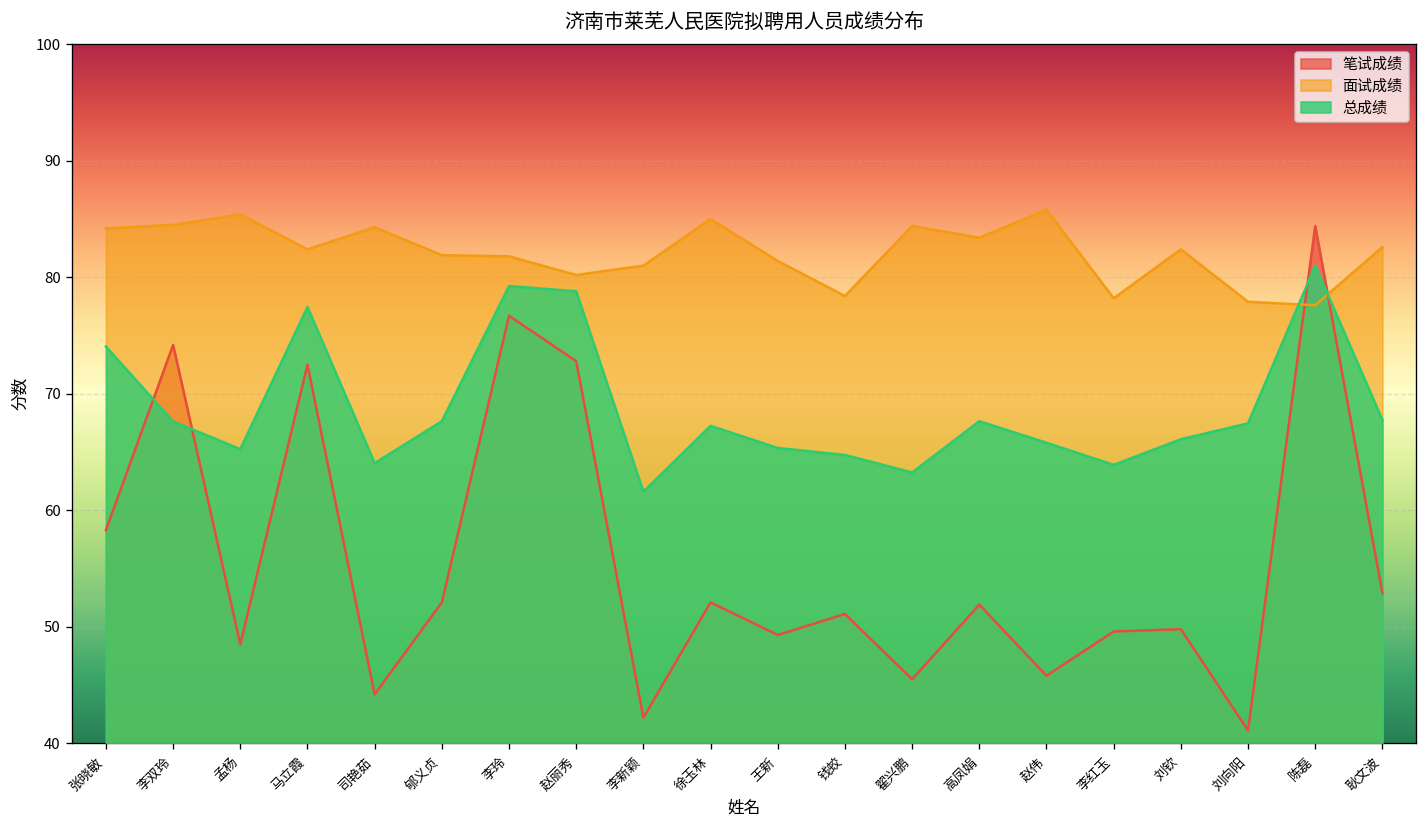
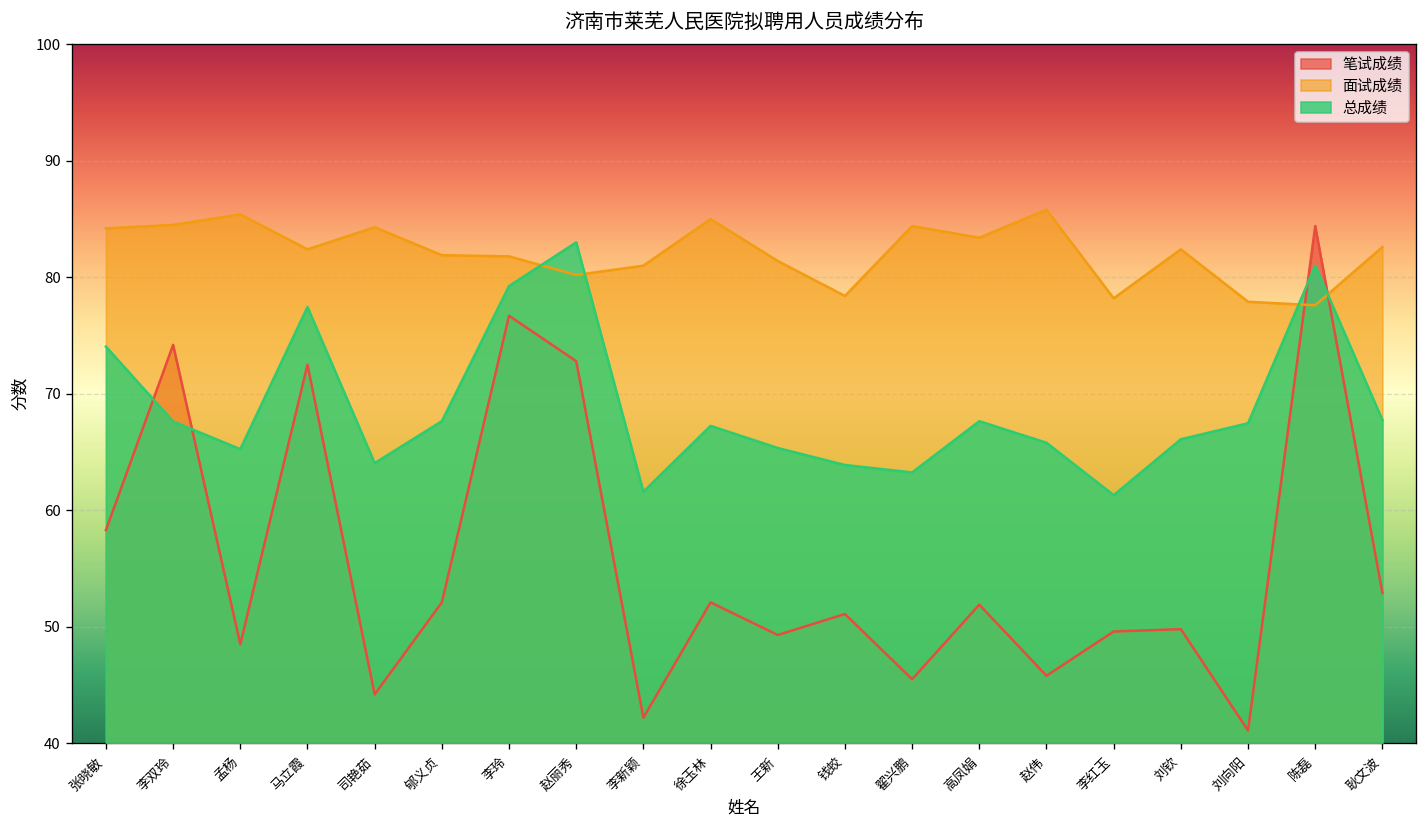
总成绩, 赵丽秀: 79 -> 83
总成绩, 钱蛟: 65 -> 64
总成绩, 李红玉: 64 -> 61
